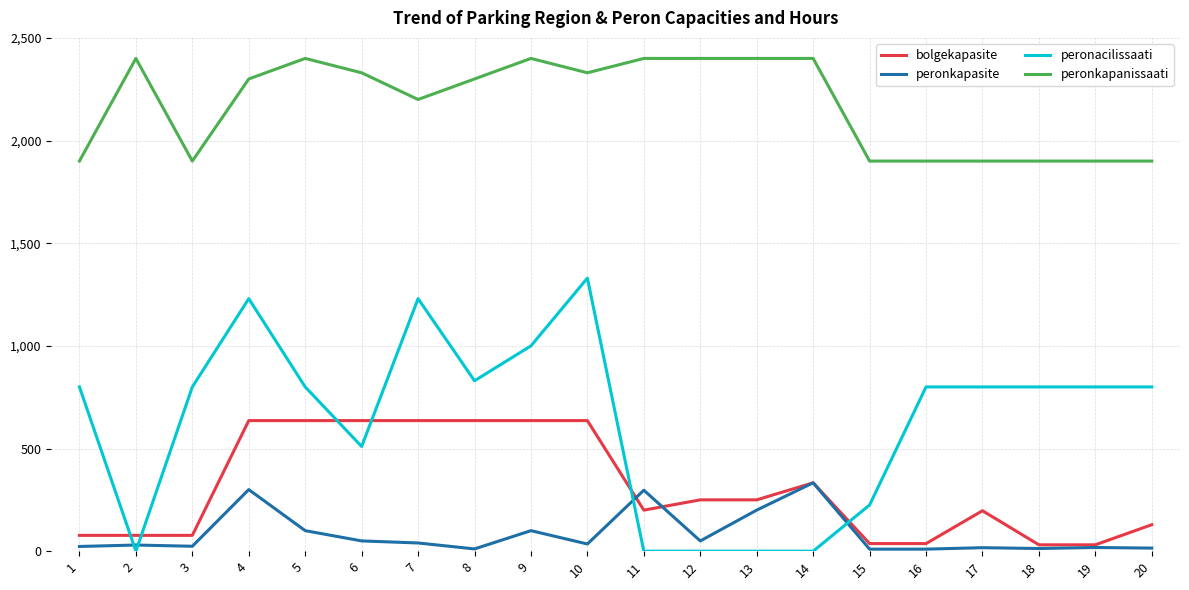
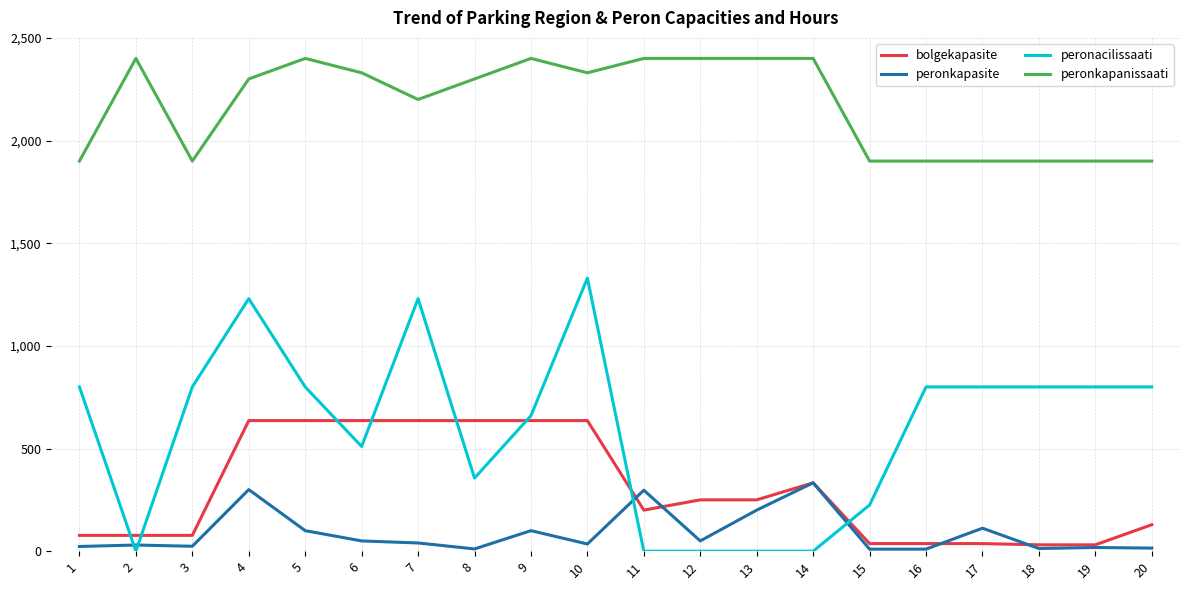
peronacilissaati, 8: 830 -> 360
peronacilissaati, 9: 1,000 -> 660
bolgekapasite, 17: 200 -> 40
peronkapasite, 17: 20 -> 110
